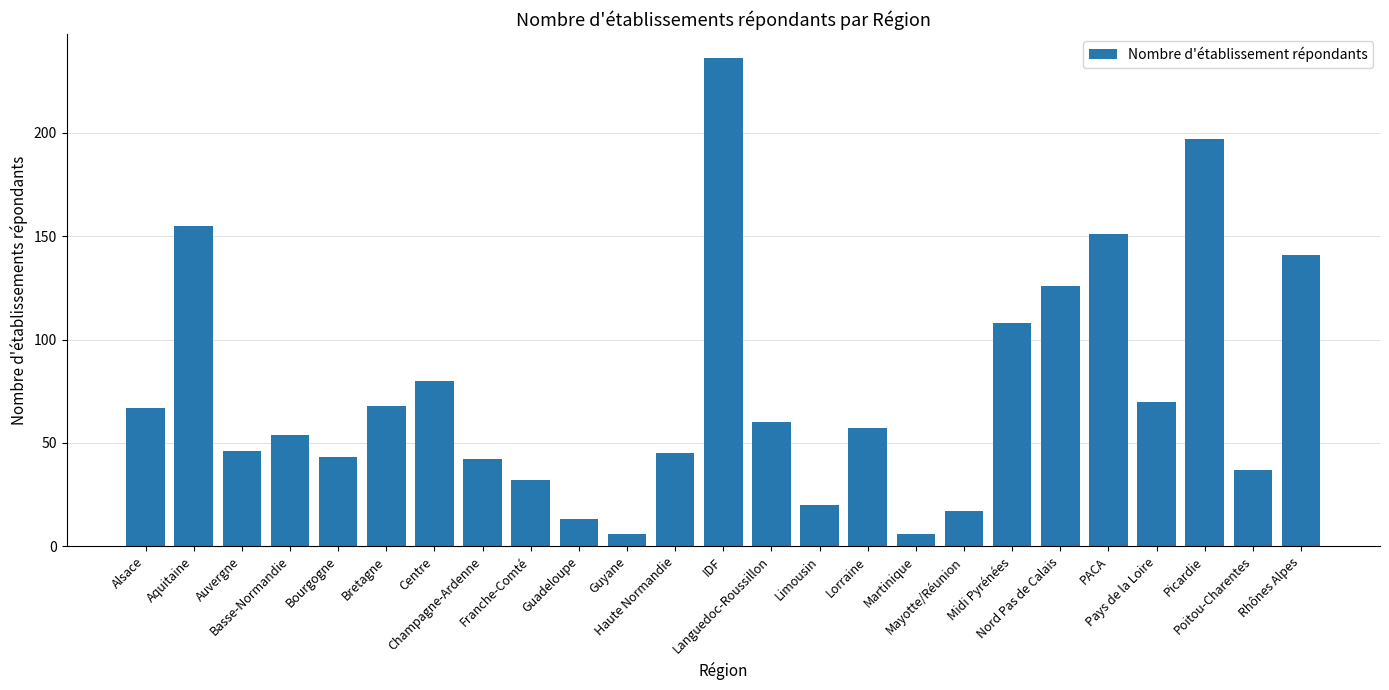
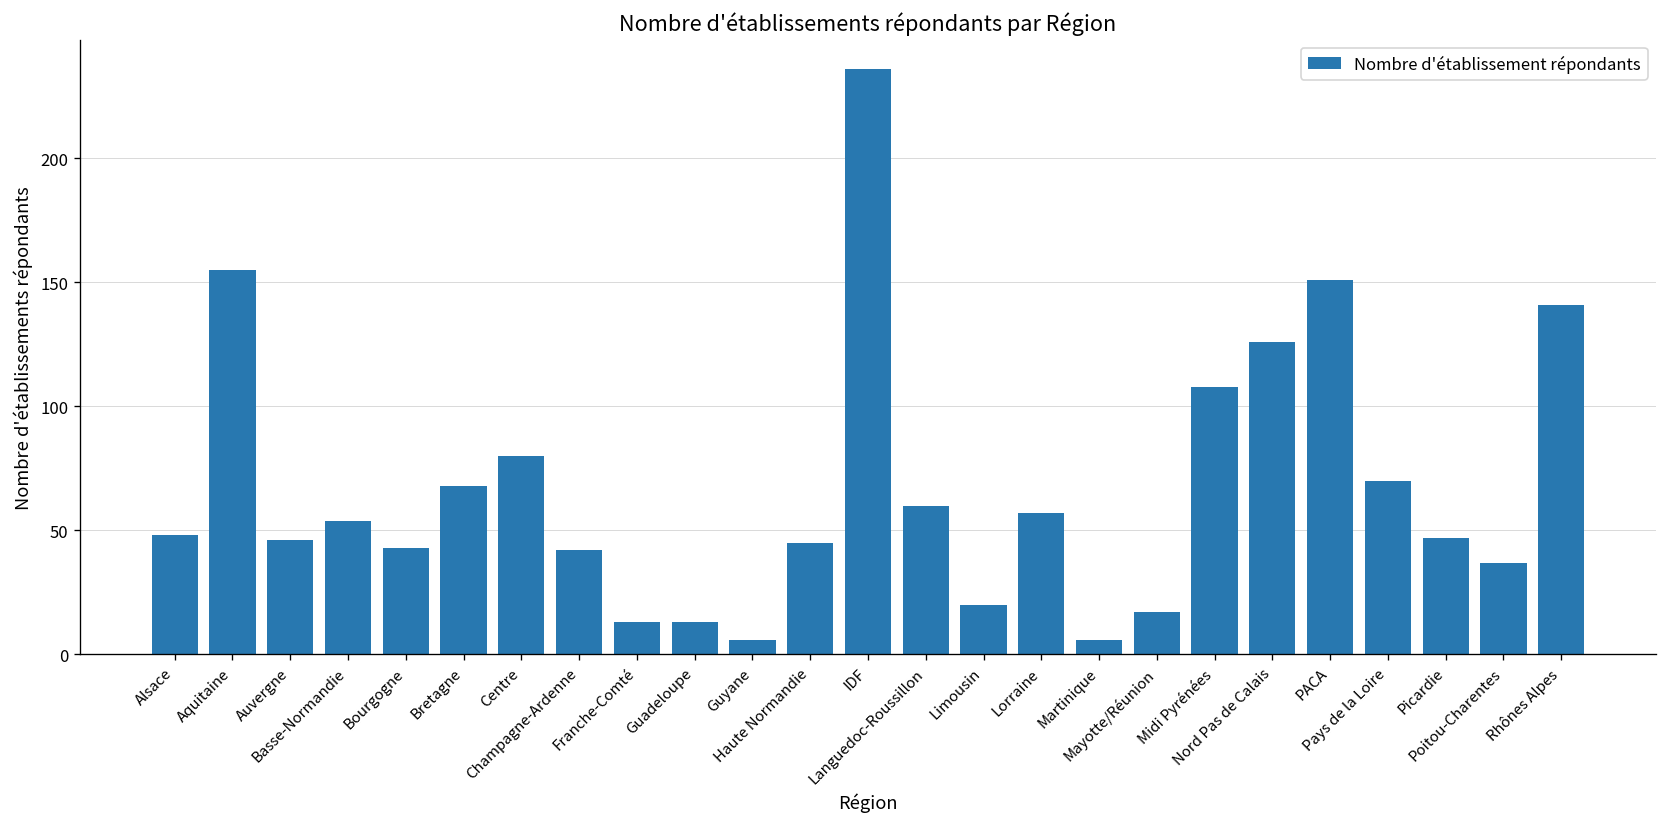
Alsace: 67 -> 48
Franche-Comté: 32 -> 13
Picardie: 197 -> 47
